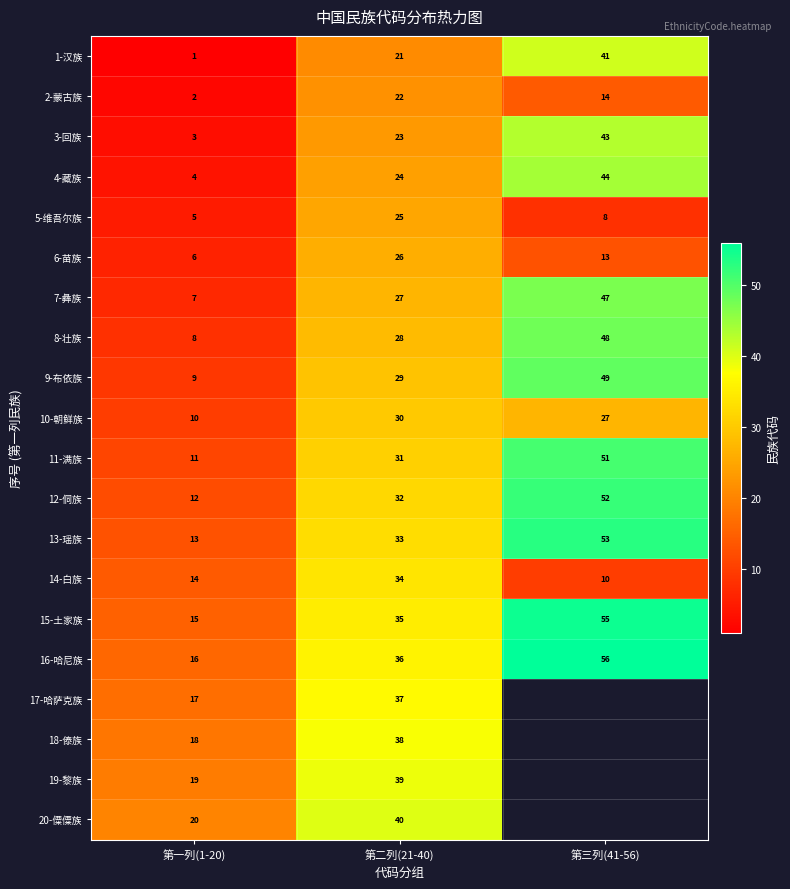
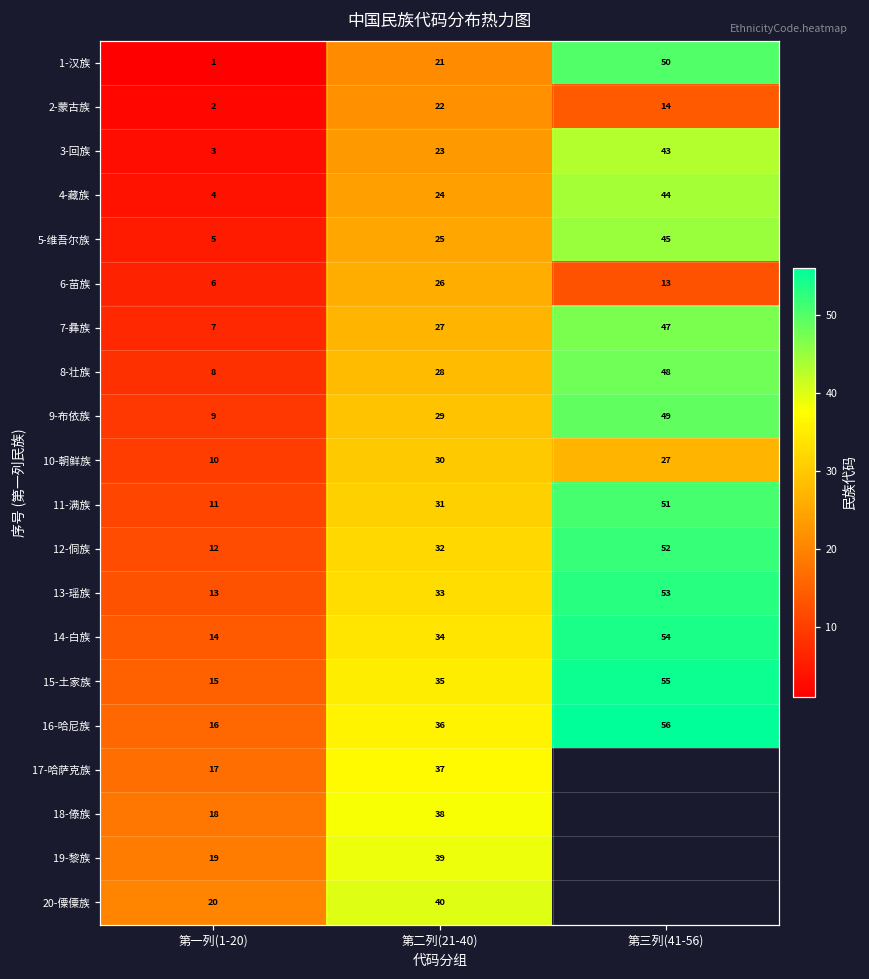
1-汉族, 第三列(41-56): 41 -> 50
5-维吾尔族, 第三列(41-56): 8 -> 45
14-白族, 第三列(41-56): 10 -> 54
